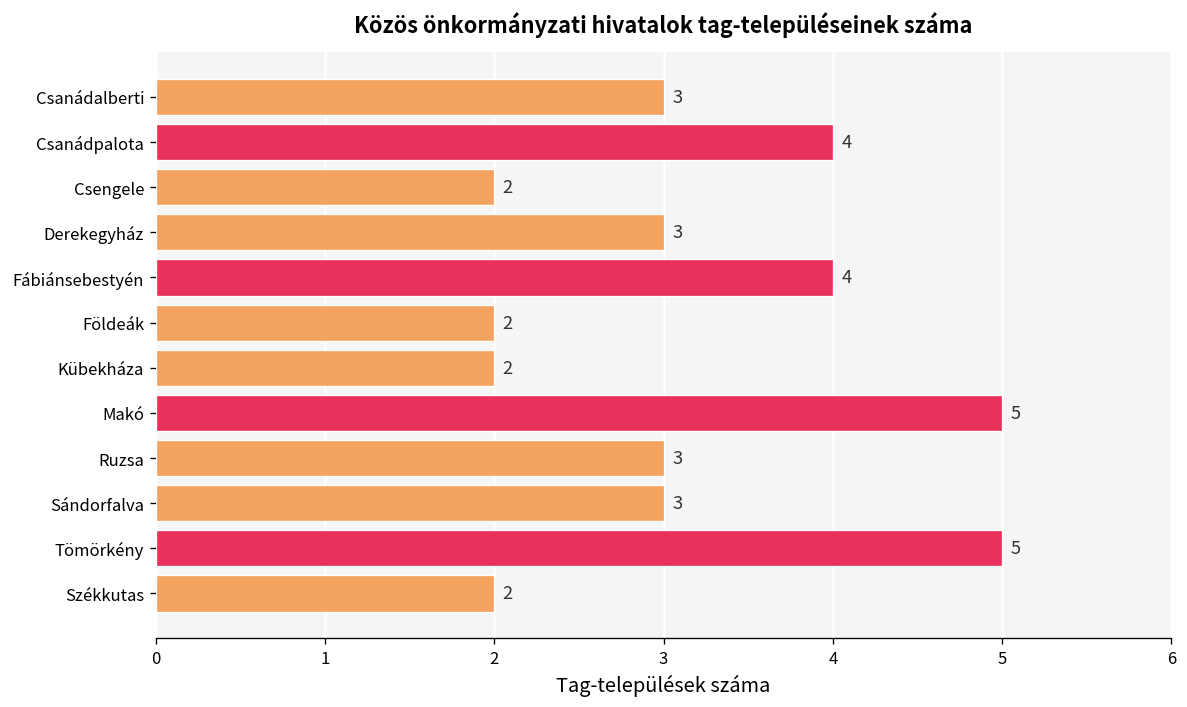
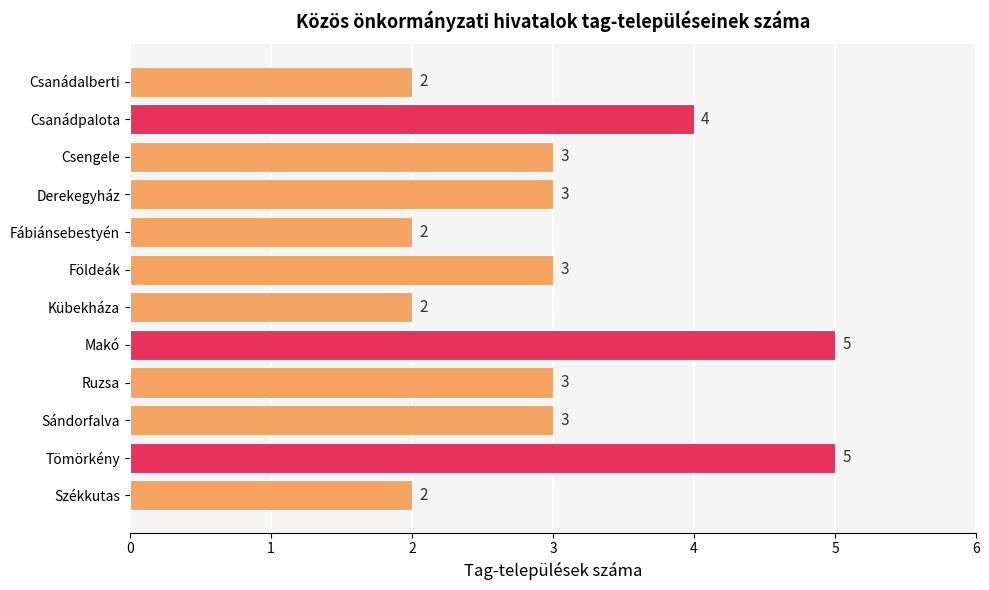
Csanádalberti: 3 -> 2
Csengele: 2 -> 3
Fábiánsebestyén: 4 -> 2
Földeák: 2 -> 3
